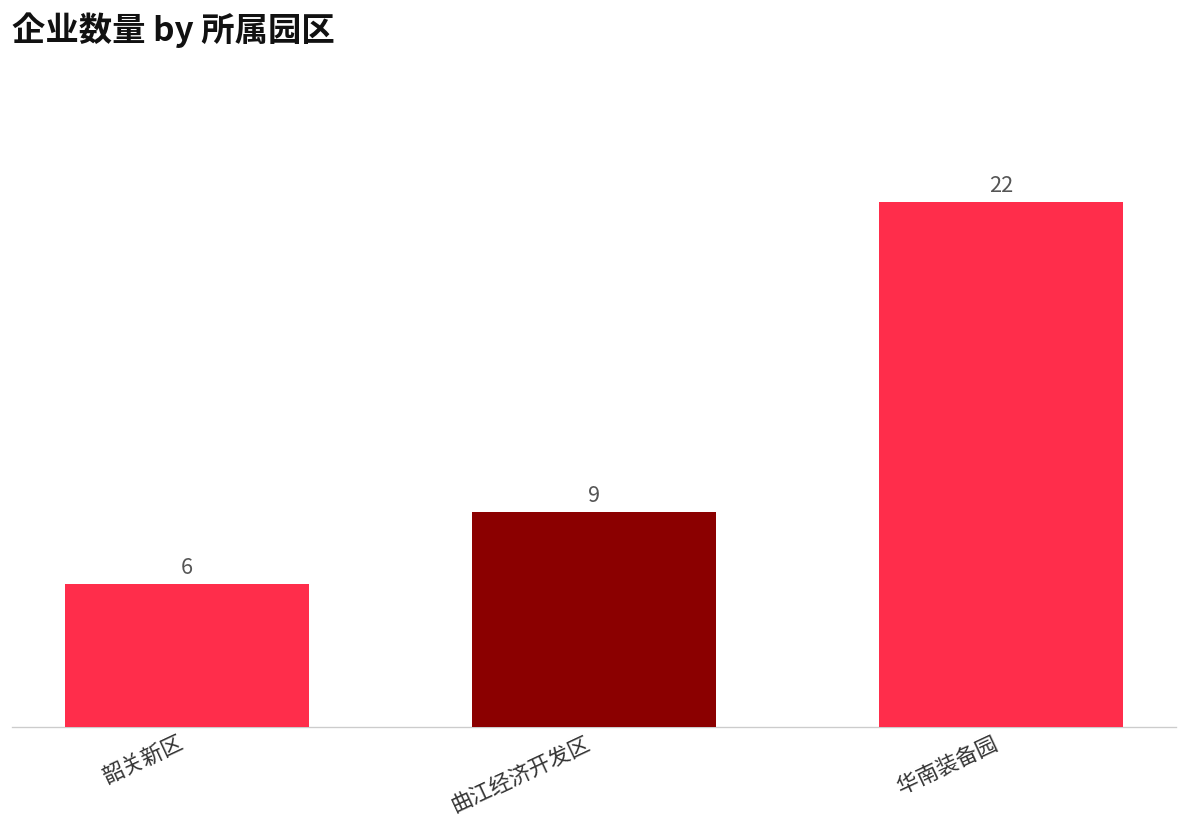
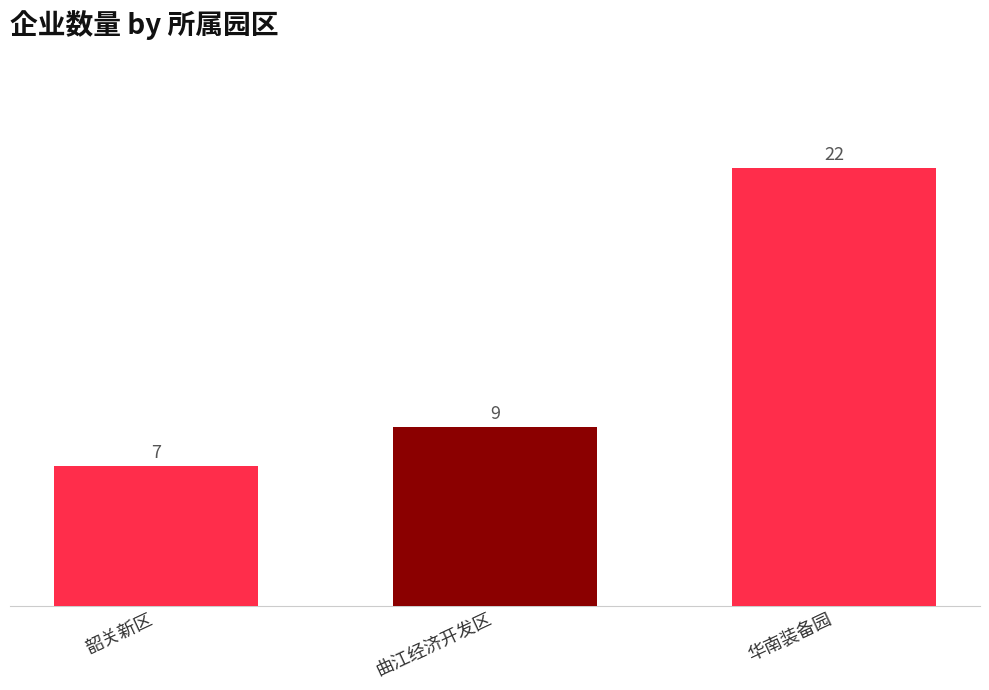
韶关新区: 6 -> 7
